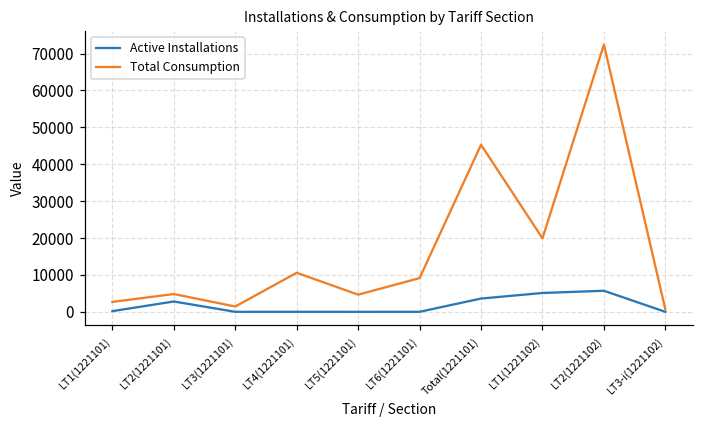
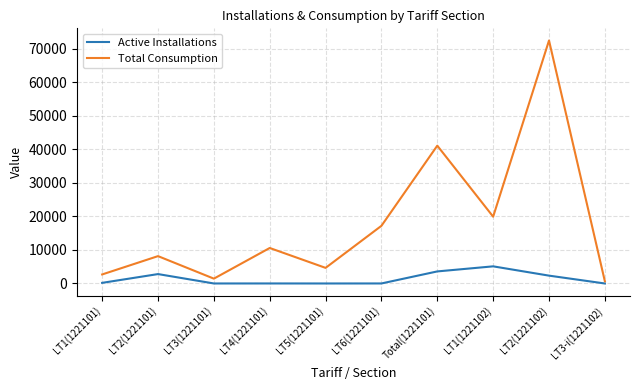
Total Consumption, LT2(1221101): 5000 -> 8000
Total Consumption, LT6(1221101): 9000 -> 17000
Total Consumption, Total(1221101): 45000 -> 41000
Active Installations, LT2(1221102): 6000 -> 2000
